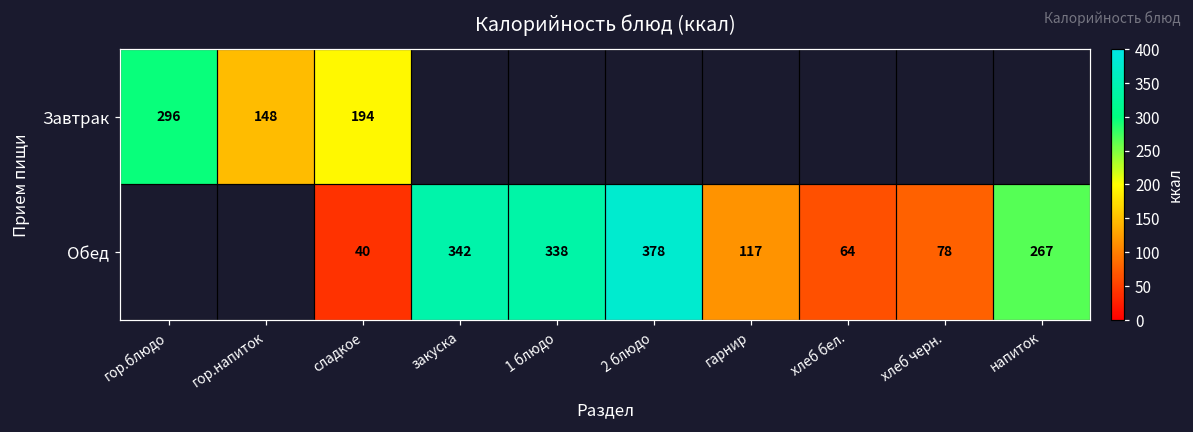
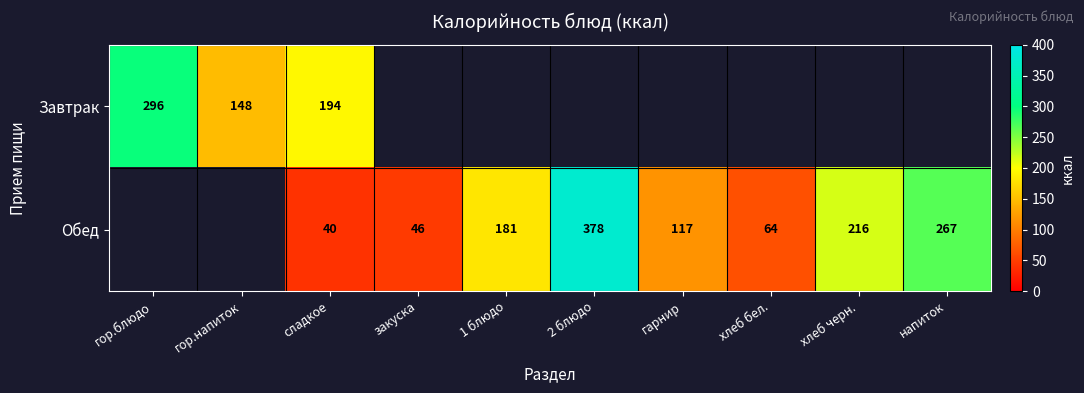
Обед, закуска: 342 -> 46
Обед, 1 блюдо: 338 -> 181
Обед, хлеб черн.: 78 -> 216
